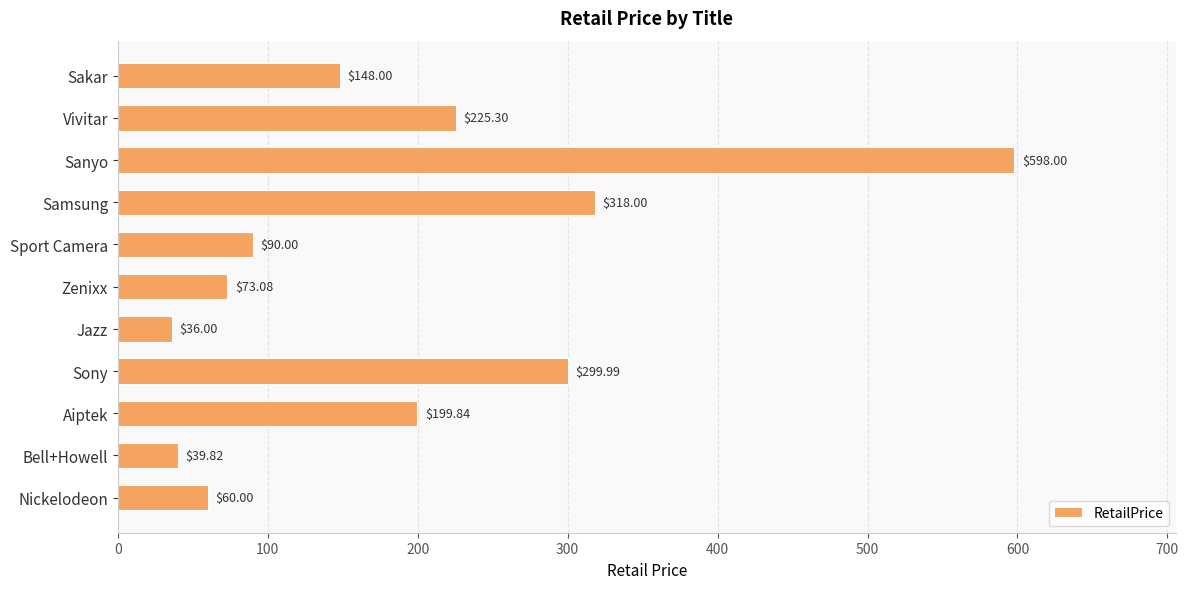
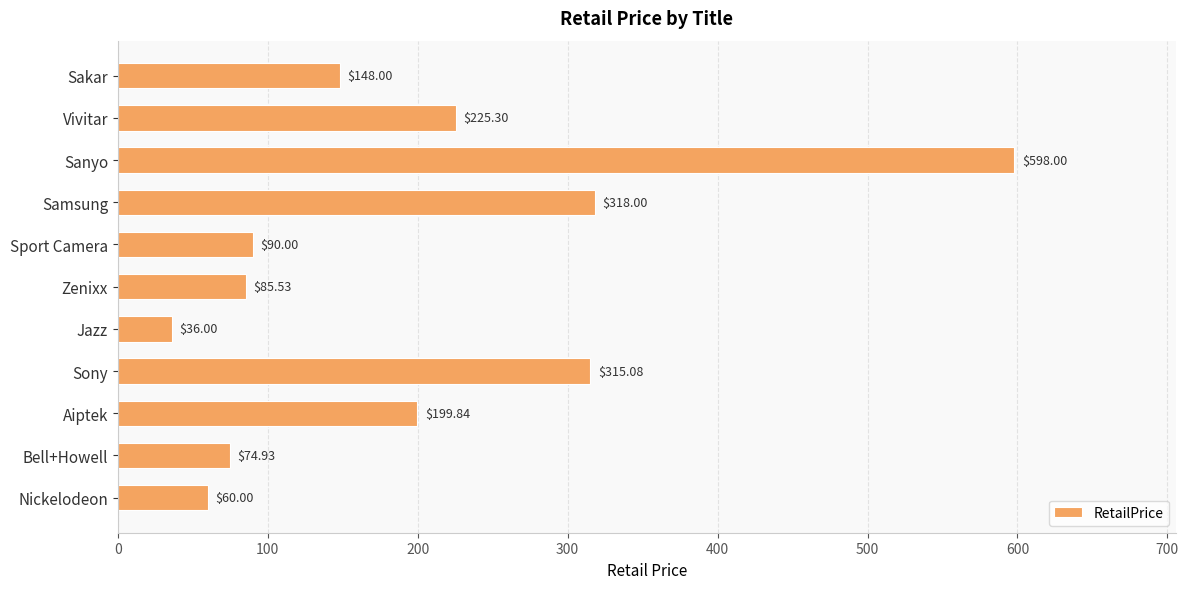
Zenixx: $73.08 -> $85.53
Sony: $299.99 -> $315.08
Bell+Howell: $39.82 -> $74.93
